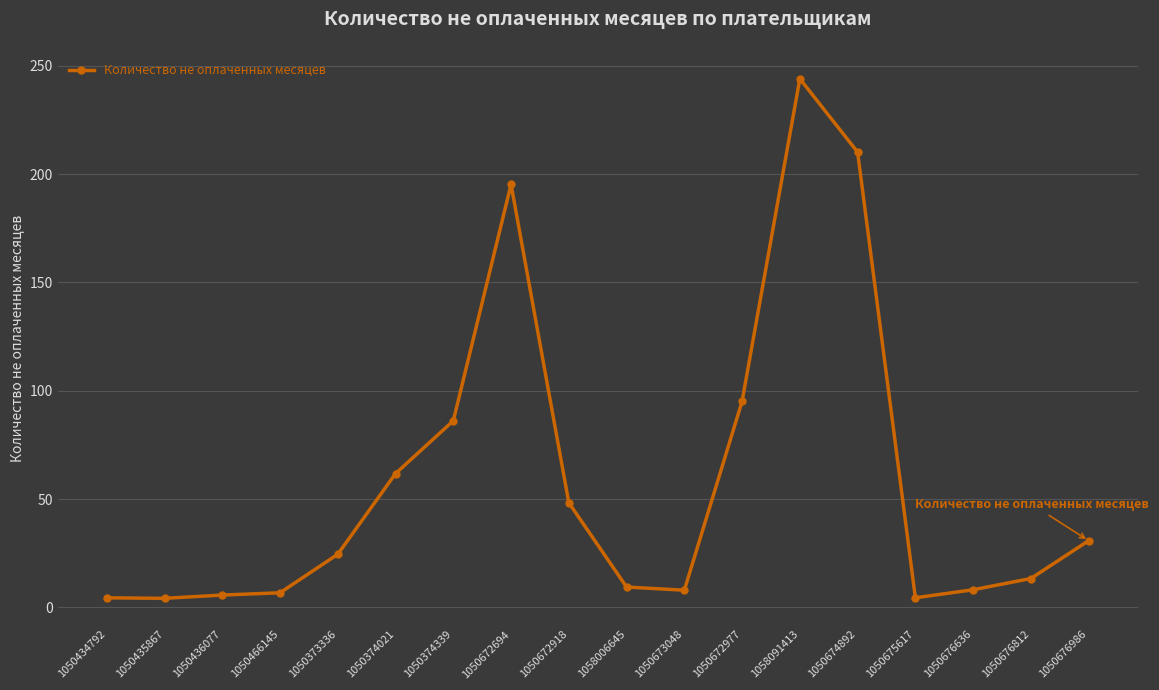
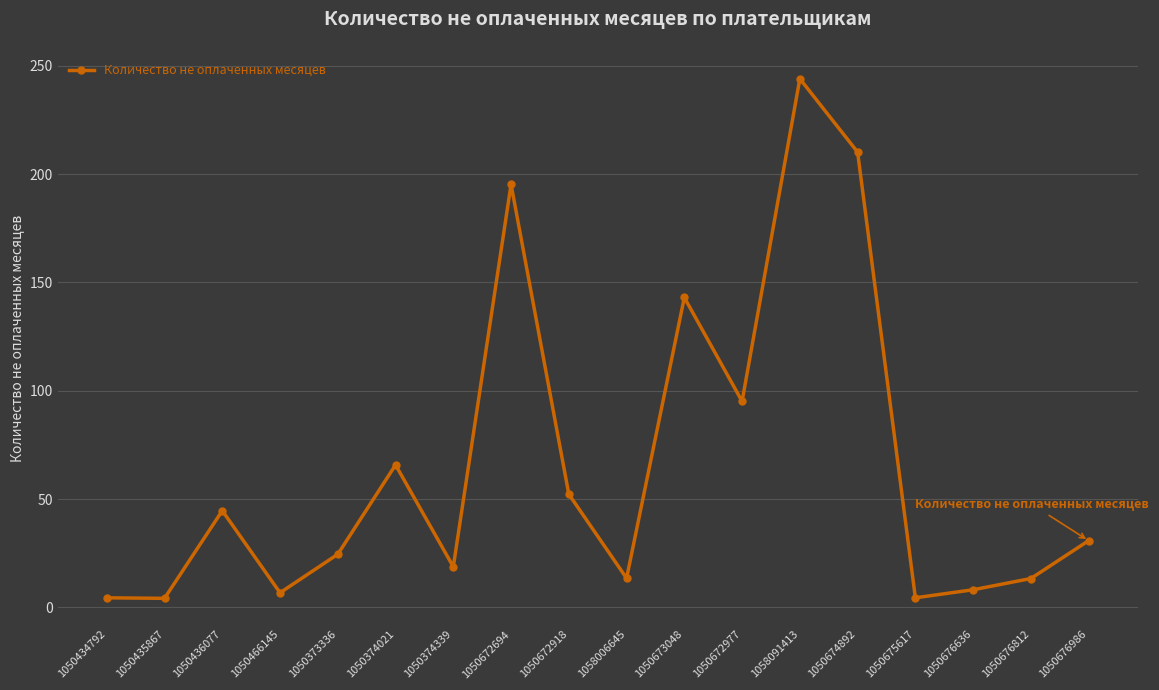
1050436077: 6 -> 45
1050374021: 62 -> 66
1050374339: 86 -> 19
1050672918: 48 -> 52
1058006645: 9 -> 13
1050673048: 8 -> 143
